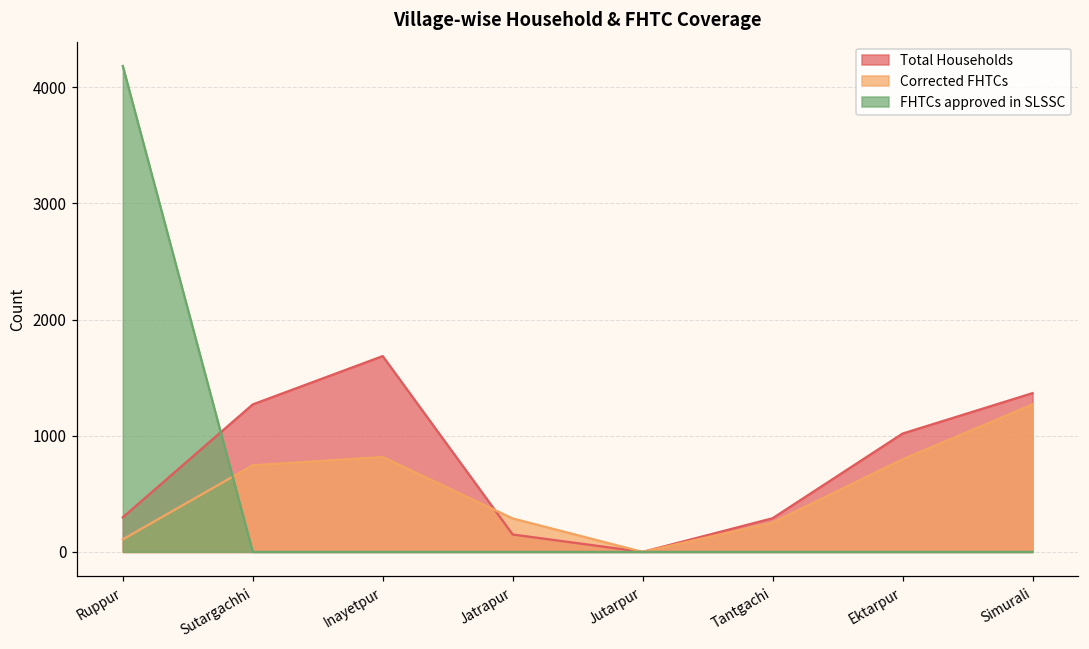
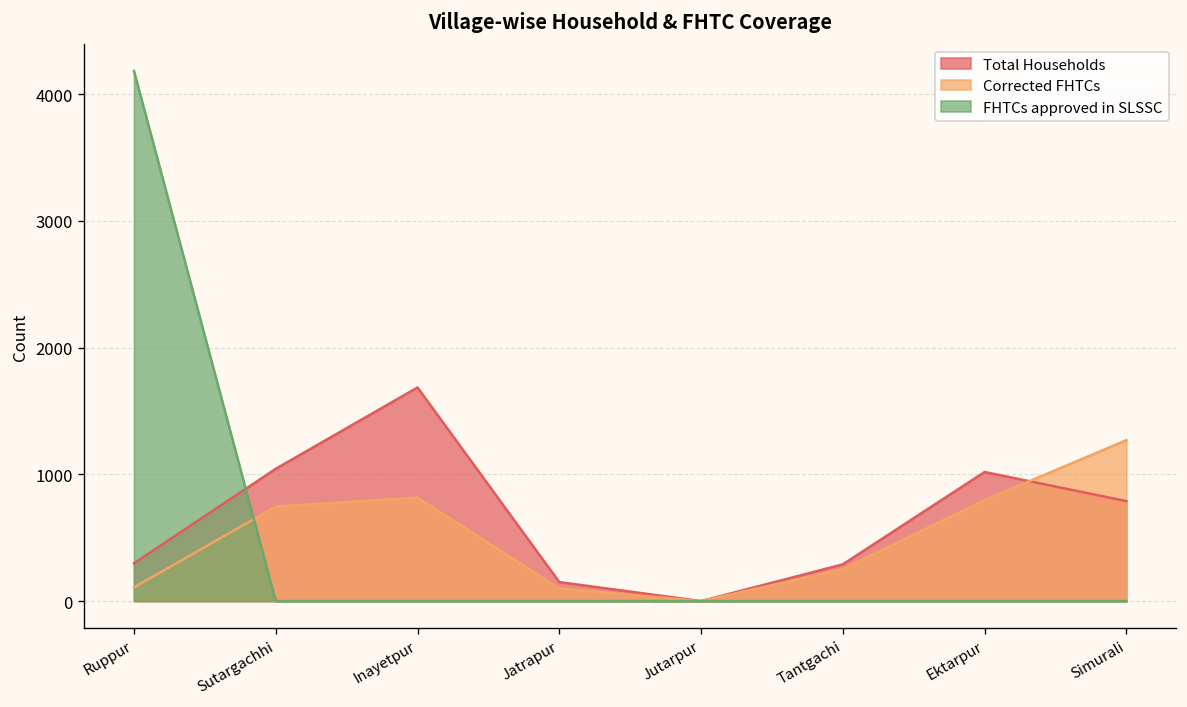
Total Households, Sutargachhi: 1270 -> 1040
Corrected FHTCs, Jatrapur: 290 -> 100
Total Households, Simurali: 1370 -> 790
